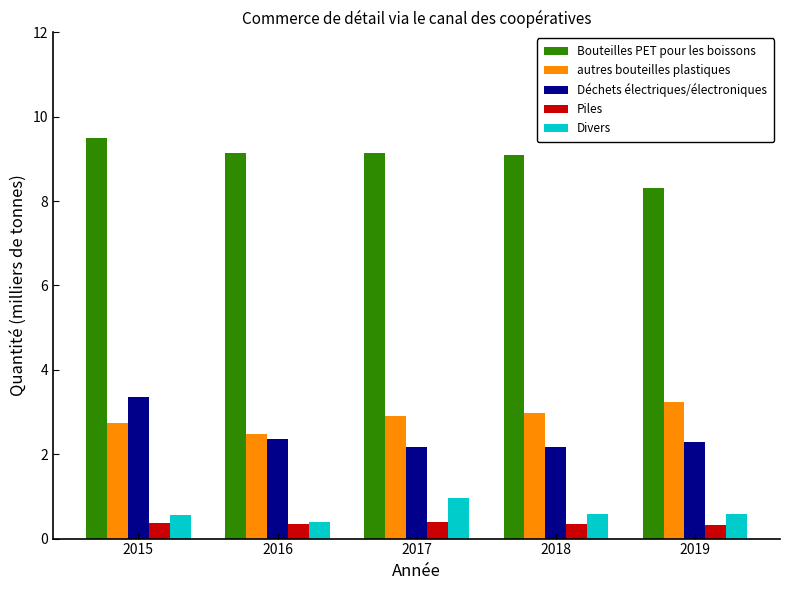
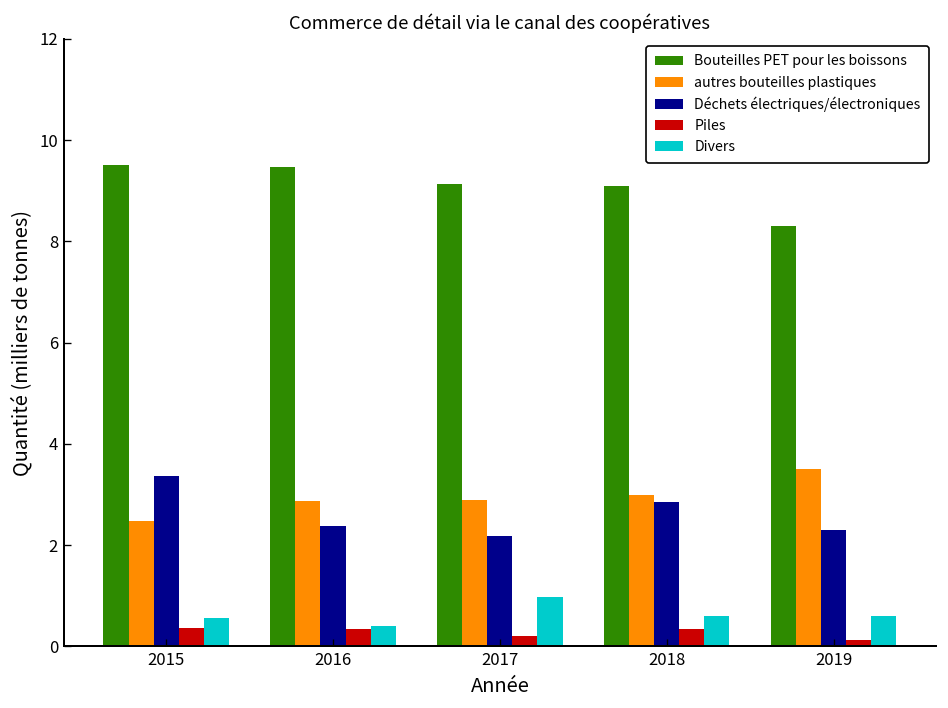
autres bouteilles plastiques, 2015: 2.7 -> 2.5
Bouteilles PET pour les boissons, 2016: 9.2 -> 9.5
autres bouteilles plastiques, 2016: 2.5 -> 2.9
Piles, 2017: 0.4 -> 0.2
Déchets électriques/électroniques, 2018: 2.2 -> 2.9
autres bouteilles plastiques, 2019: 3.2 -> 3.5
Piles, 2019: 0.3 -> 0.1
